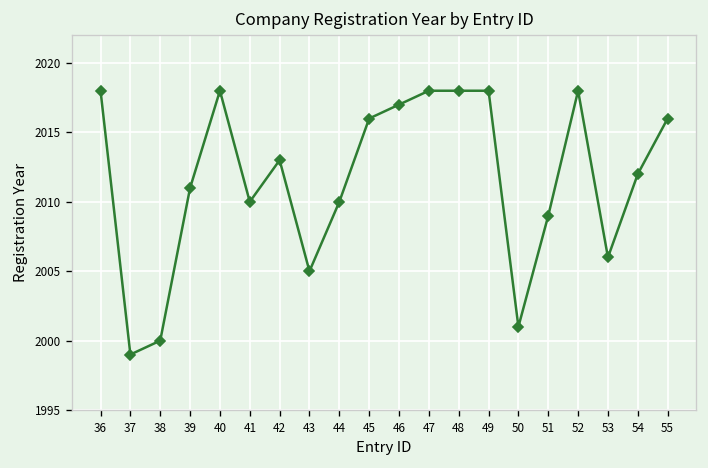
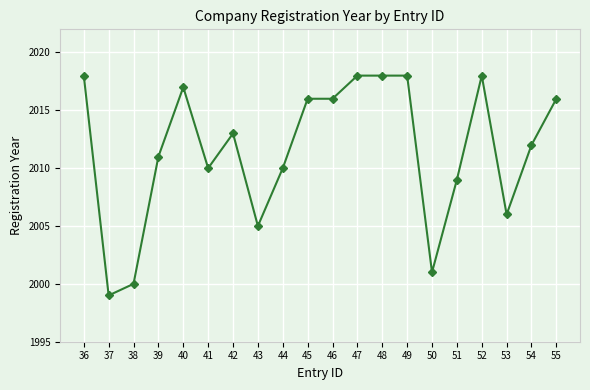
40: 2018 -> 2017
46: 2017 -> 2016
